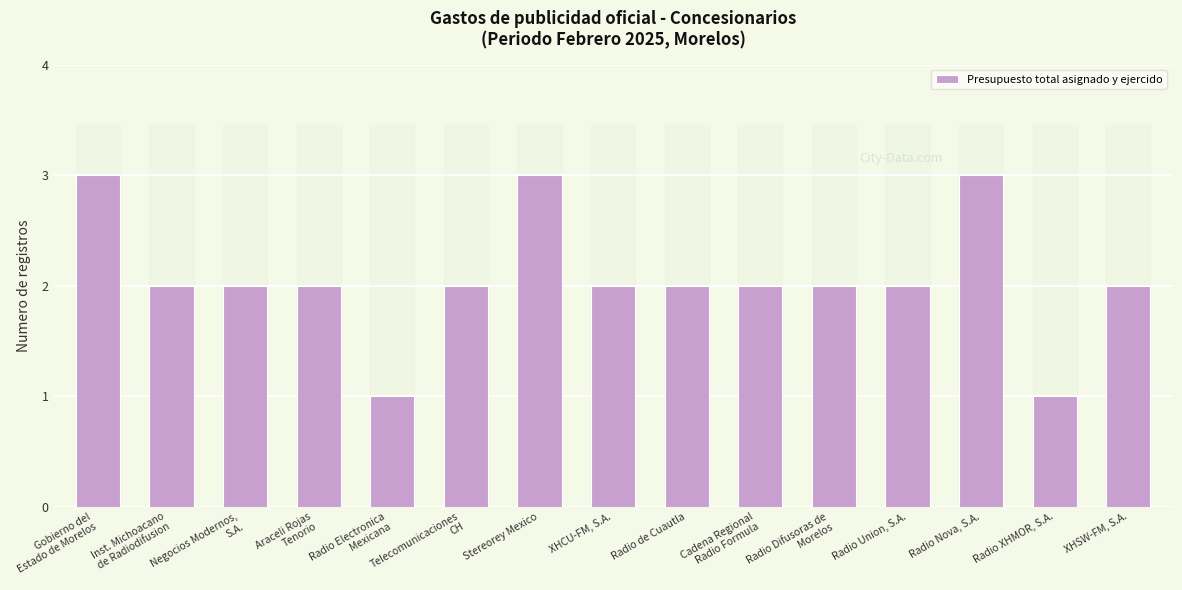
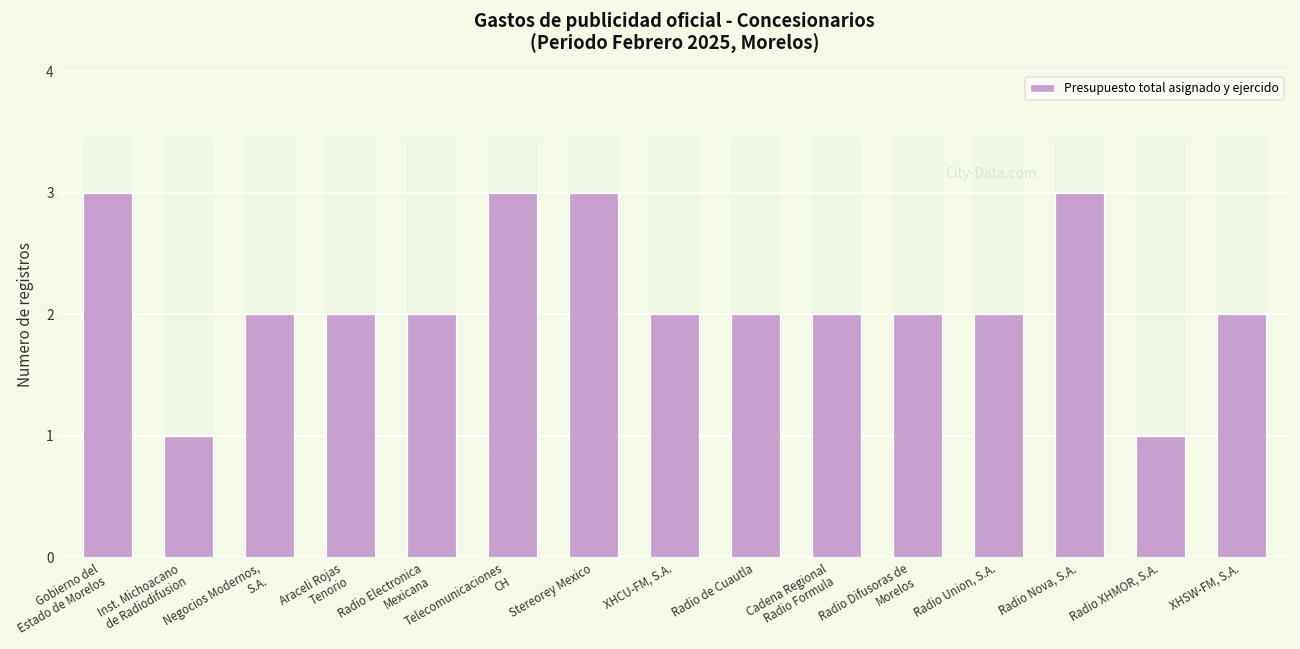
Presupuesto total asignado y ejercido, Inst. Michoacano de Radiodifusion: 2 -> 1
Presupuesto total asignado y ejercido, Radio Electronica Mexicana: 1 -> 2
Presupuesto total asignado y ejercido, Telecomunicaciones CH: 2 -> 3
